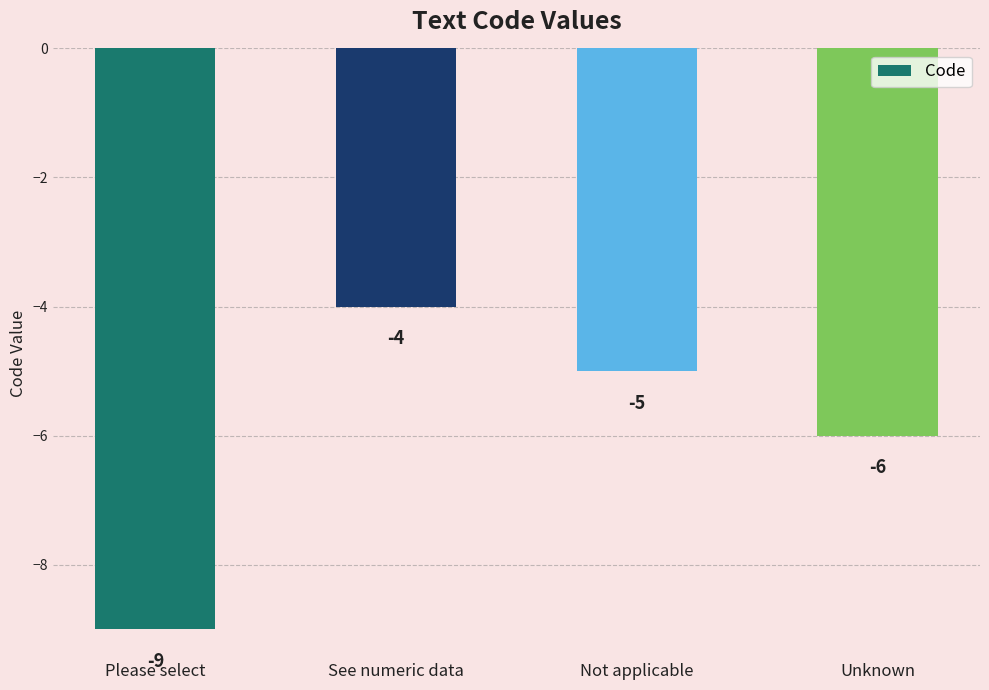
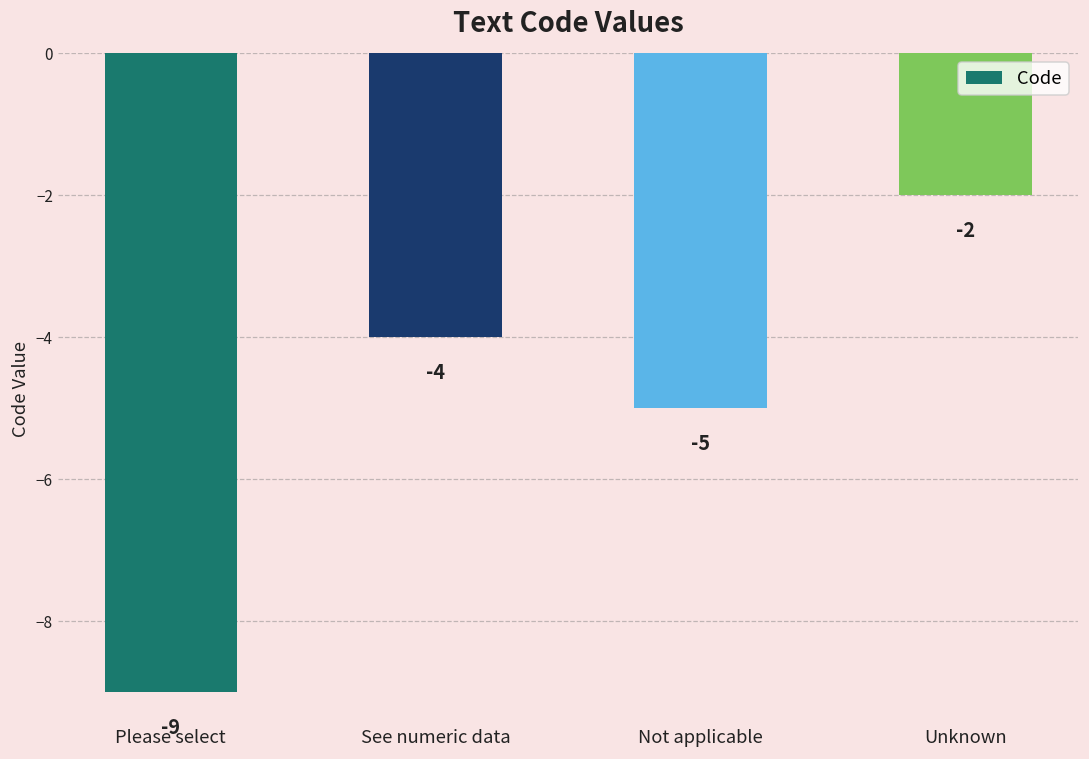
Unknown: -6 -> -2
